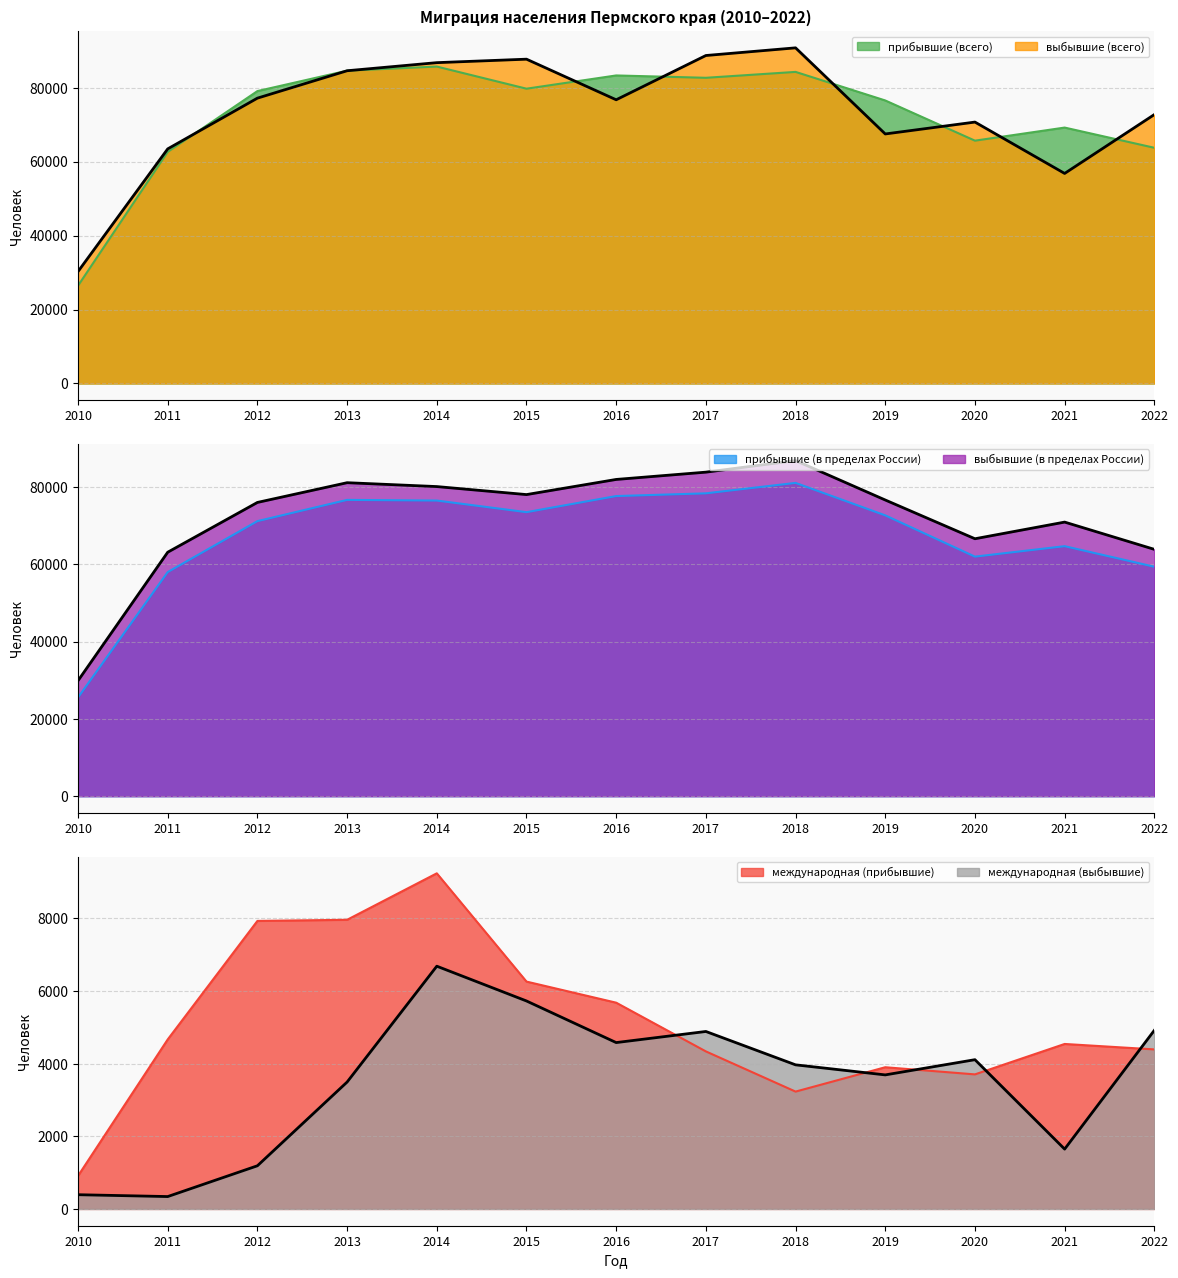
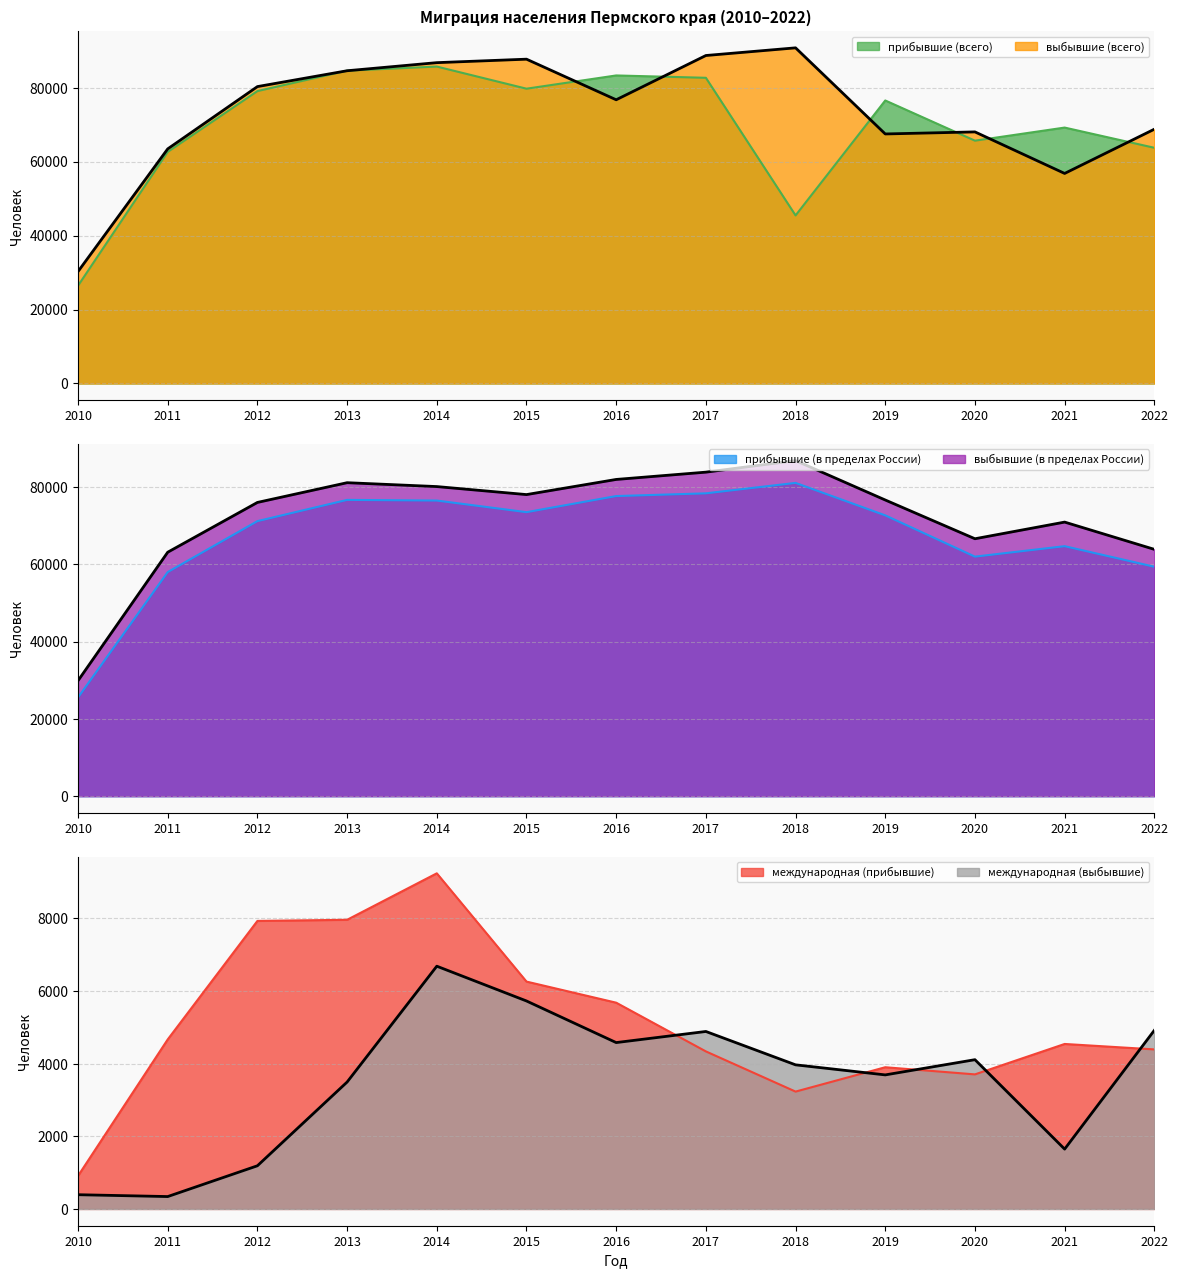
Миграция населения Пермского края (2010–2022), выбывшие (всего), 2012: 77000 -> 80000
Миграция населения Пермского края (2010–2022), прибывшие (всего), 2018: 84000 -> 45000
Миграция населения Пермского края (2010–2022), выбывшие (всего), 2020: 71000 -> 68000
Миграция населения Пермского края (2010–2022), выбывшие (всего), 2022: 73000 -> 69000
